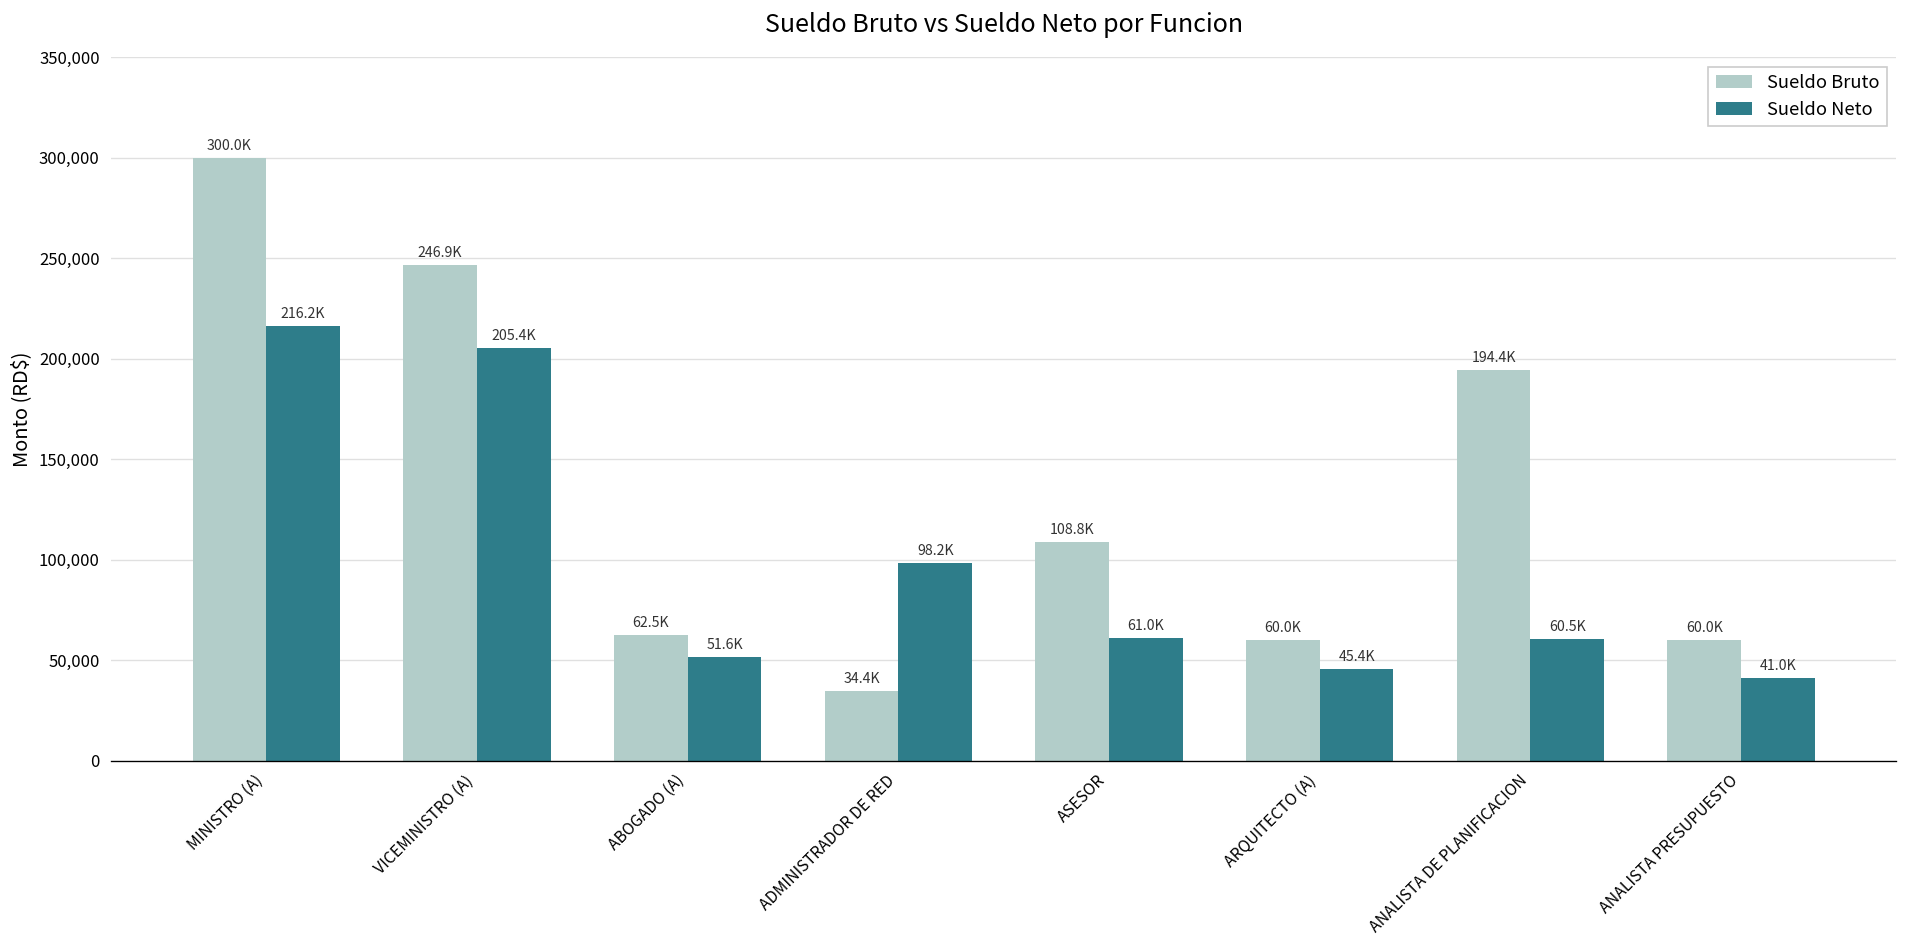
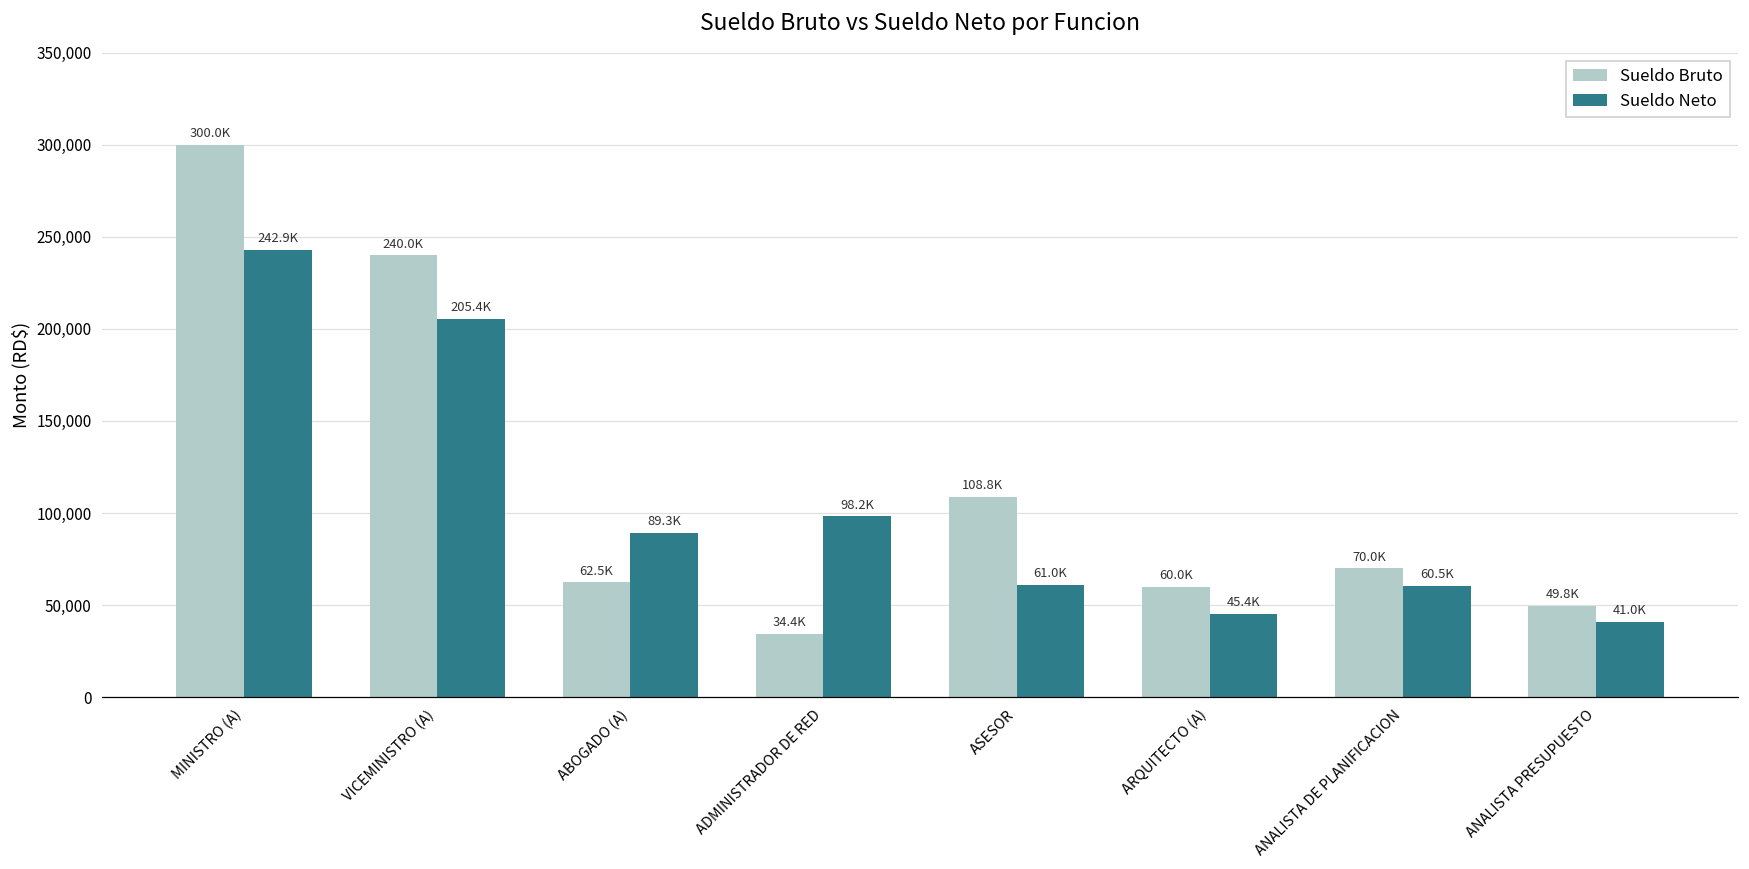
Sueldo Neto, MINISTRO (A): 216.2K -> 242.9K
Sueldo Bruto, VICEMINISTRO (A): 246.9K -> 240.0K
Sueldo Neto, ABOGADO (A): 51.6K -> 89.3K
Sueldo Bruto, ANALISTA DE PLANIFICACION: 194.4K -> 70.0K
Sueldo Bruto, ANALISTA PRESUPUESTO: 60.0K -> 49.8K
